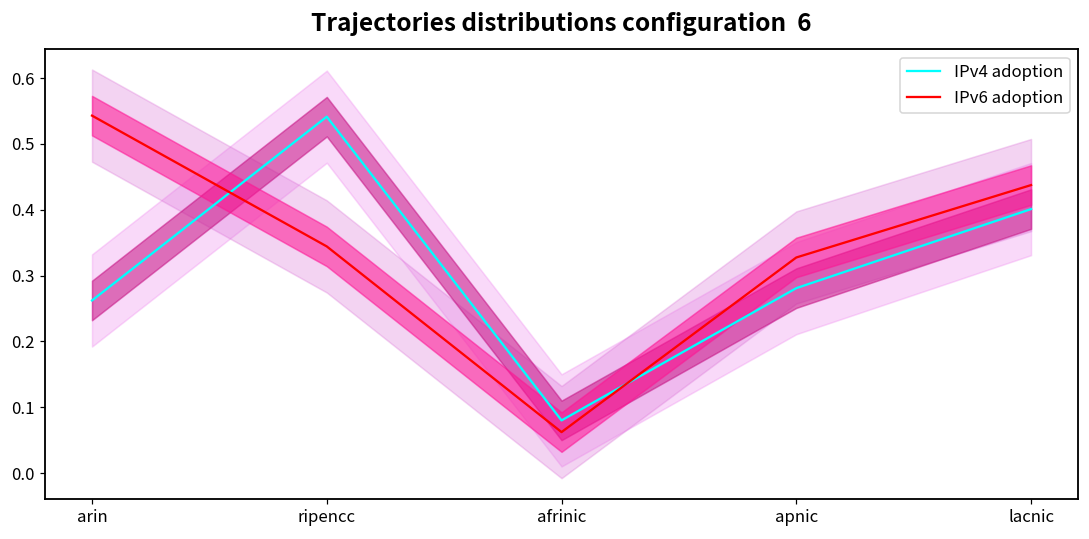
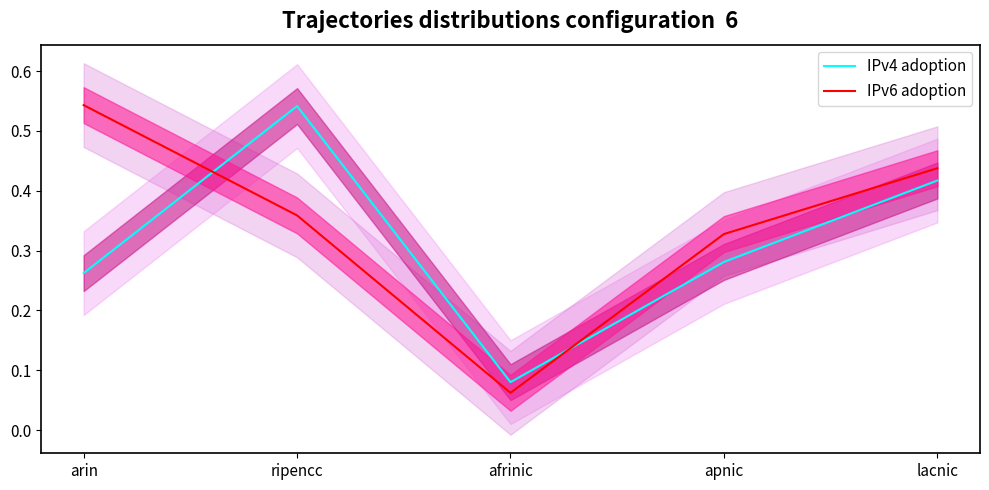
IPv6 adoption, ripencc: 0.34 -> 0.36
IPv4 adoption, lacnic: 0.40 -> 0.42
